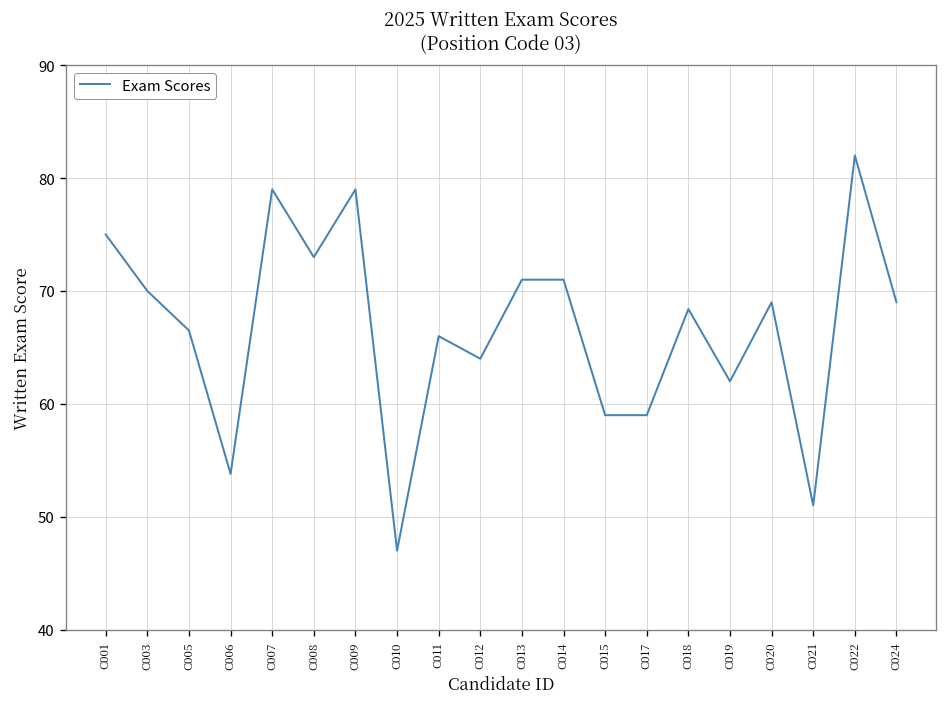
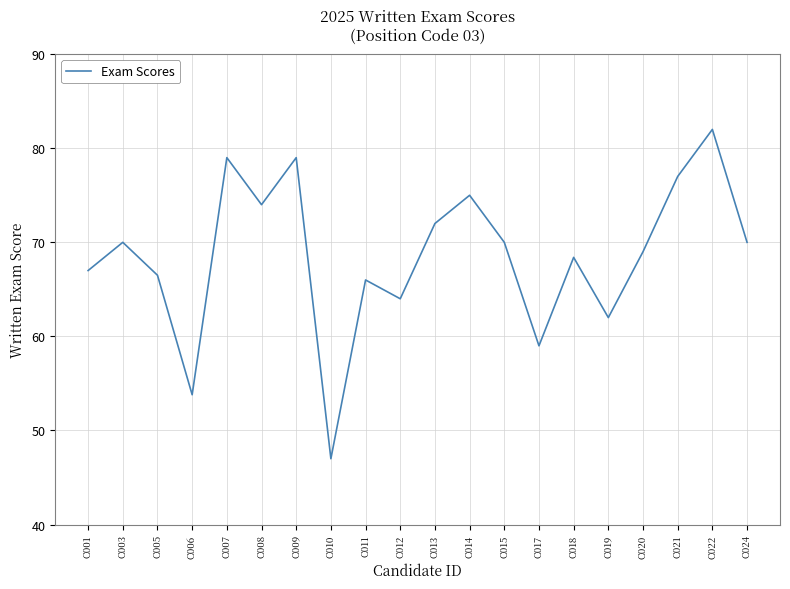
C001: 75 -> 67
C008: 73 -> 74
C013: 71 -> 72
C014: 71 -> 75
C015: 59 -> 70
C021: 51 -> 77
C024: 69 -> 70
